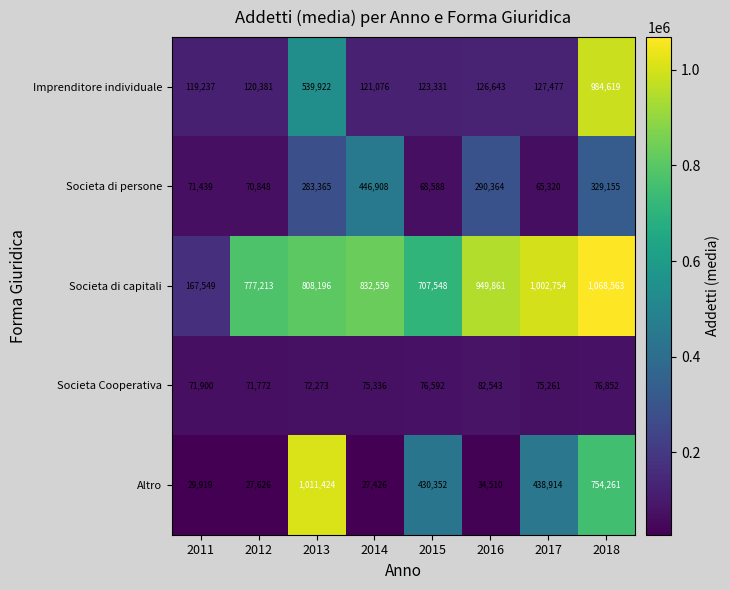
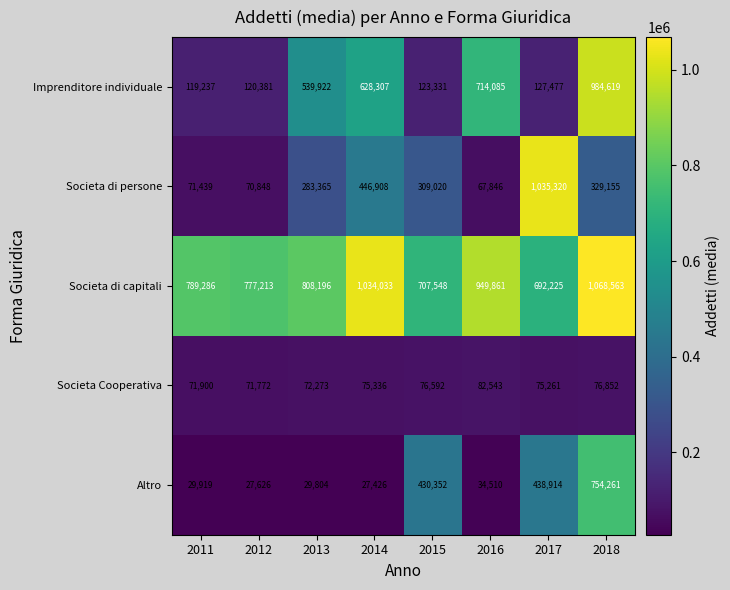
Imprenditore individuale, 2014: 121,076 -> 628,307
Imprenditore individuale, 2016: 126,643 -> 714,085
Societa di persone, 2015: 68,588 -> 309,020
Societa di persone, 2016: 290,364 -> 67,846
Societa di persone, 2017: 65,320 -> 1,035,320
Societa di capitali, 2011: 167,549 -> 789,286
Societa di capitali, 2014: 832,559 -> 1,034,033
Societa di capitali, 2017: 1,002,754 -> 692,225
Altro, 2013: 1,011,424 -> 29,804
